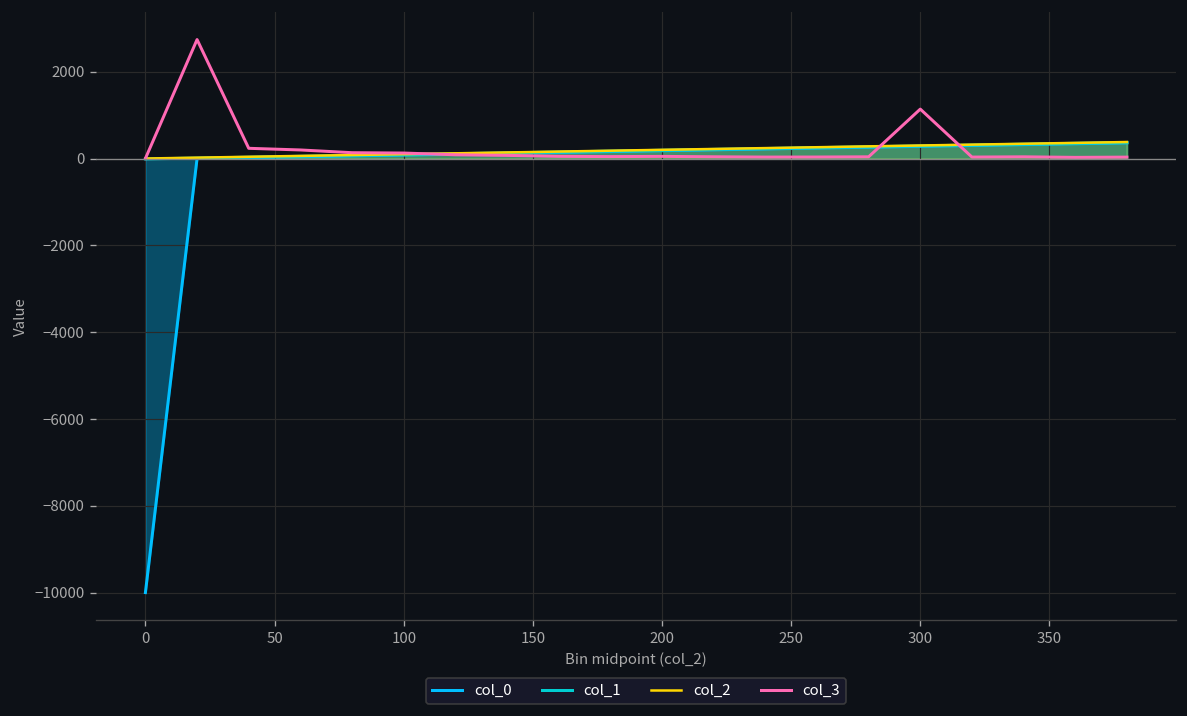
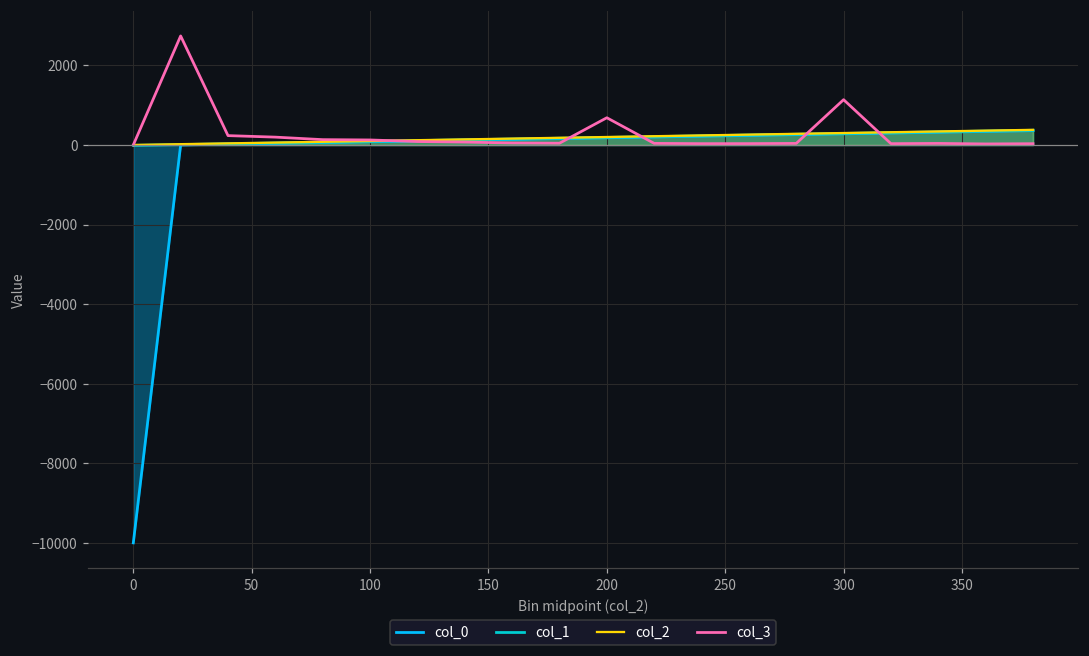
col_3, 200: 0 -> 700
